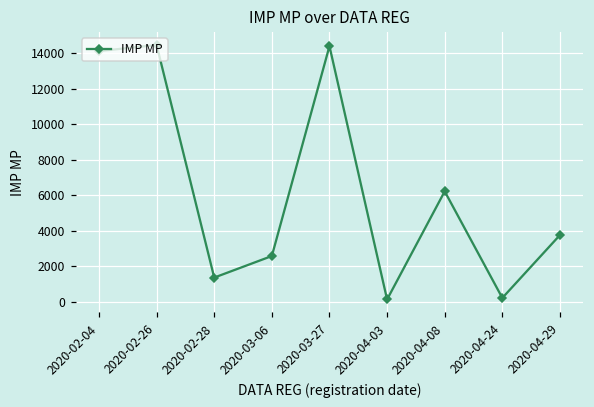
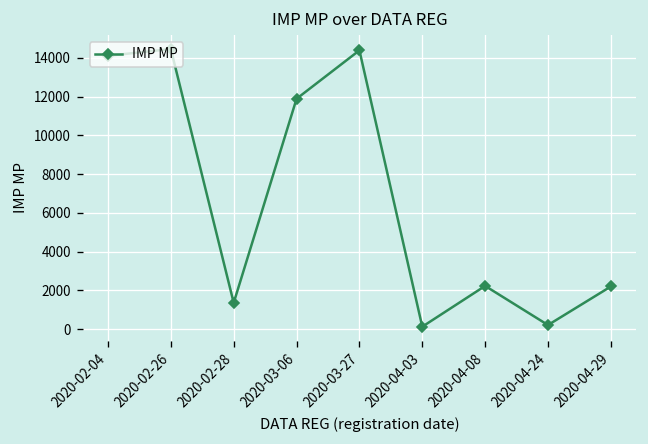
2020-03-06: 2600 -> 11900
2020-04-08: 6200 -> 2200
2020-04-29: 3800 -> 2200
